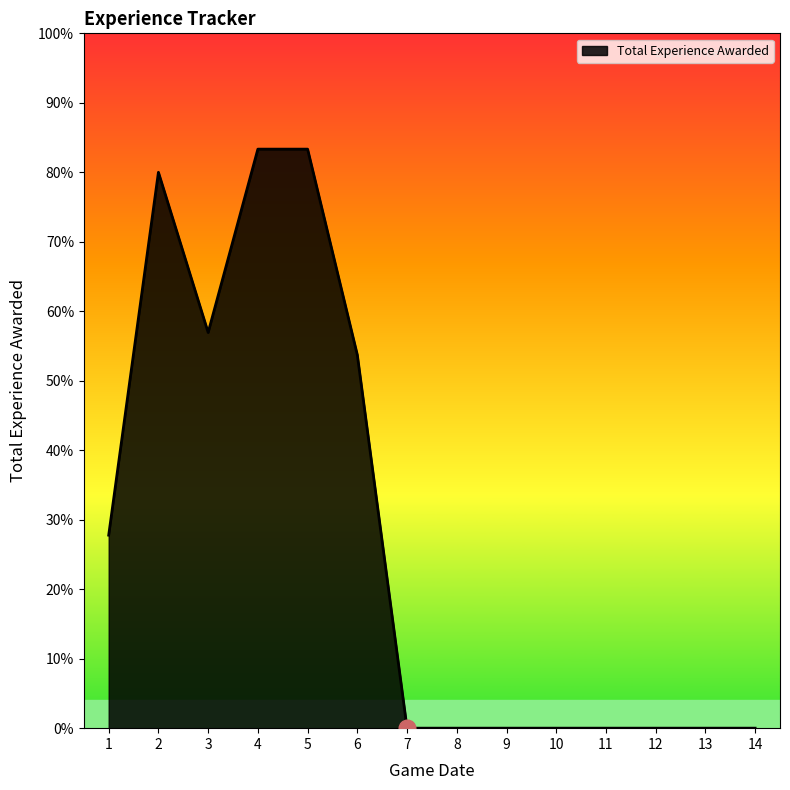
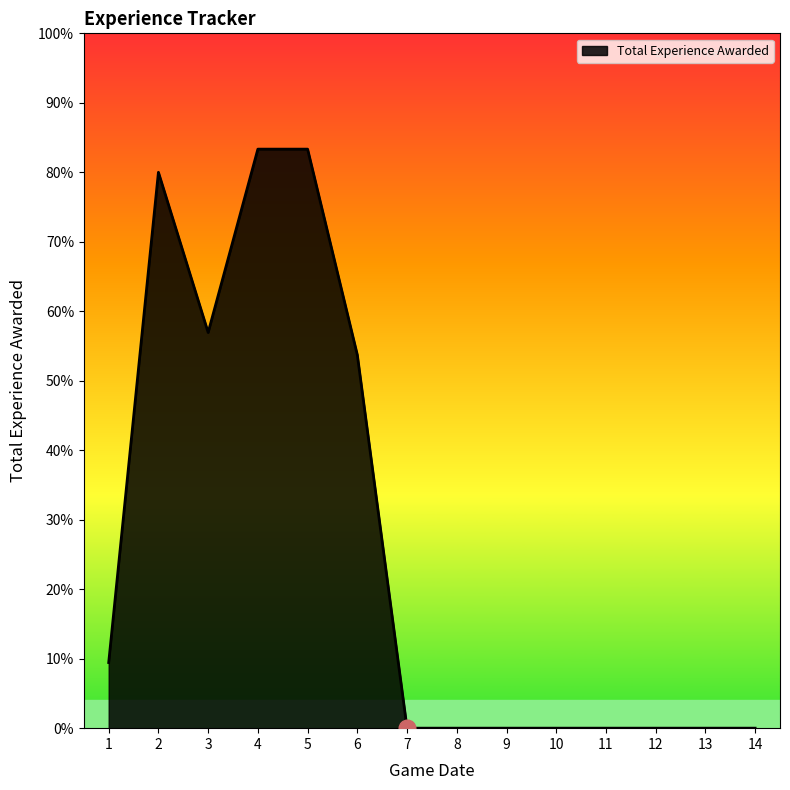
Total Experience Awarded, 1: 28% -> 9%
